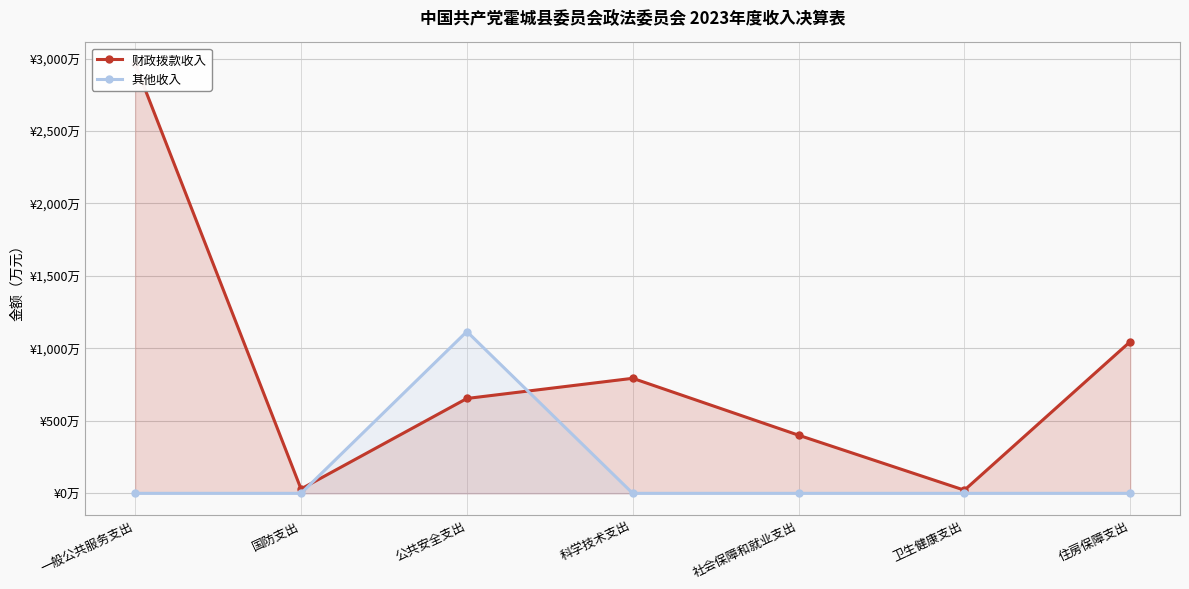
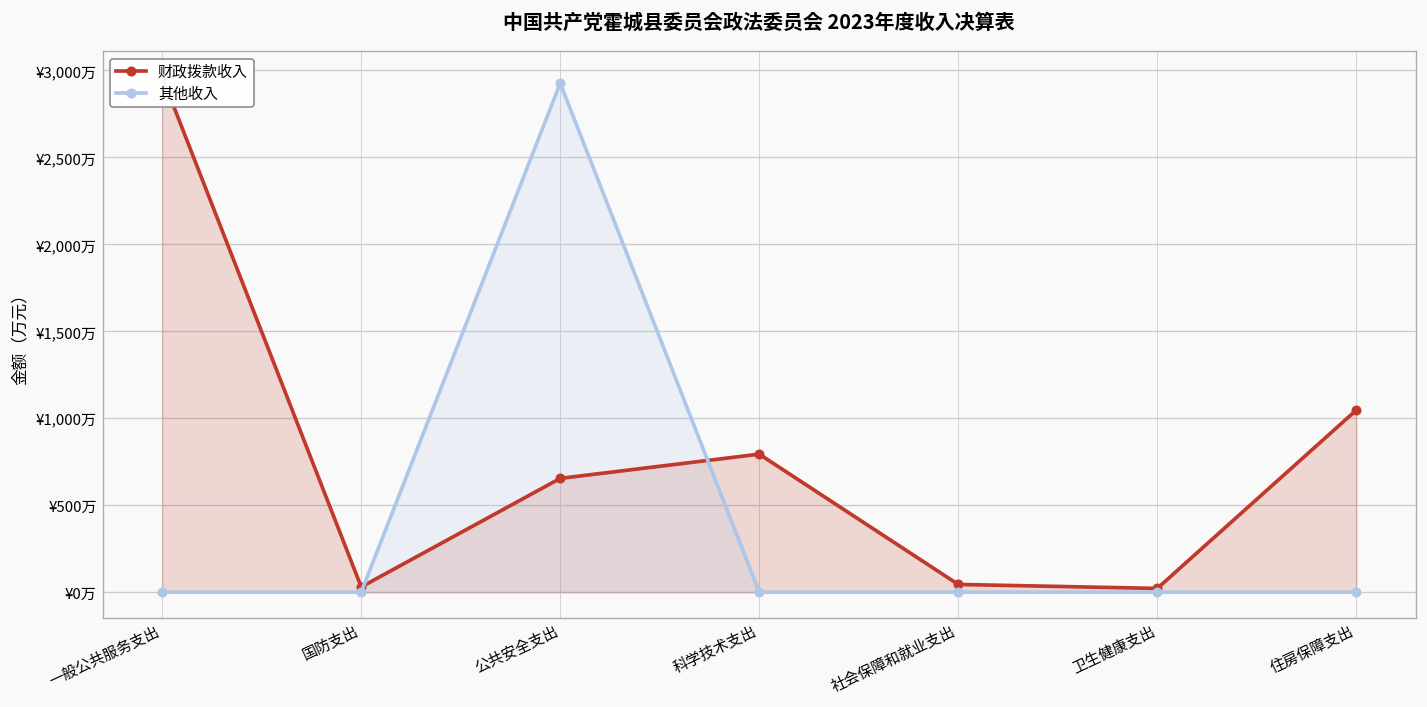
其他收入, 公共安全支出: ¥1,120万 -> ¥2,930万
财政拨款收入, 社会保障和就业支出: ¥400万 -> ¥40万
